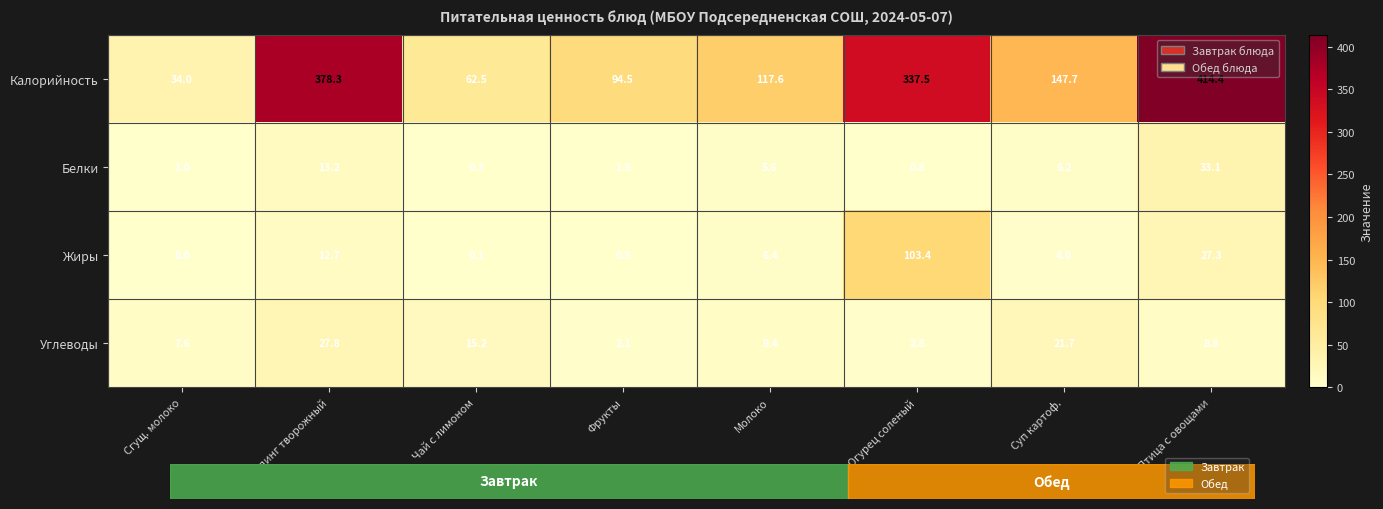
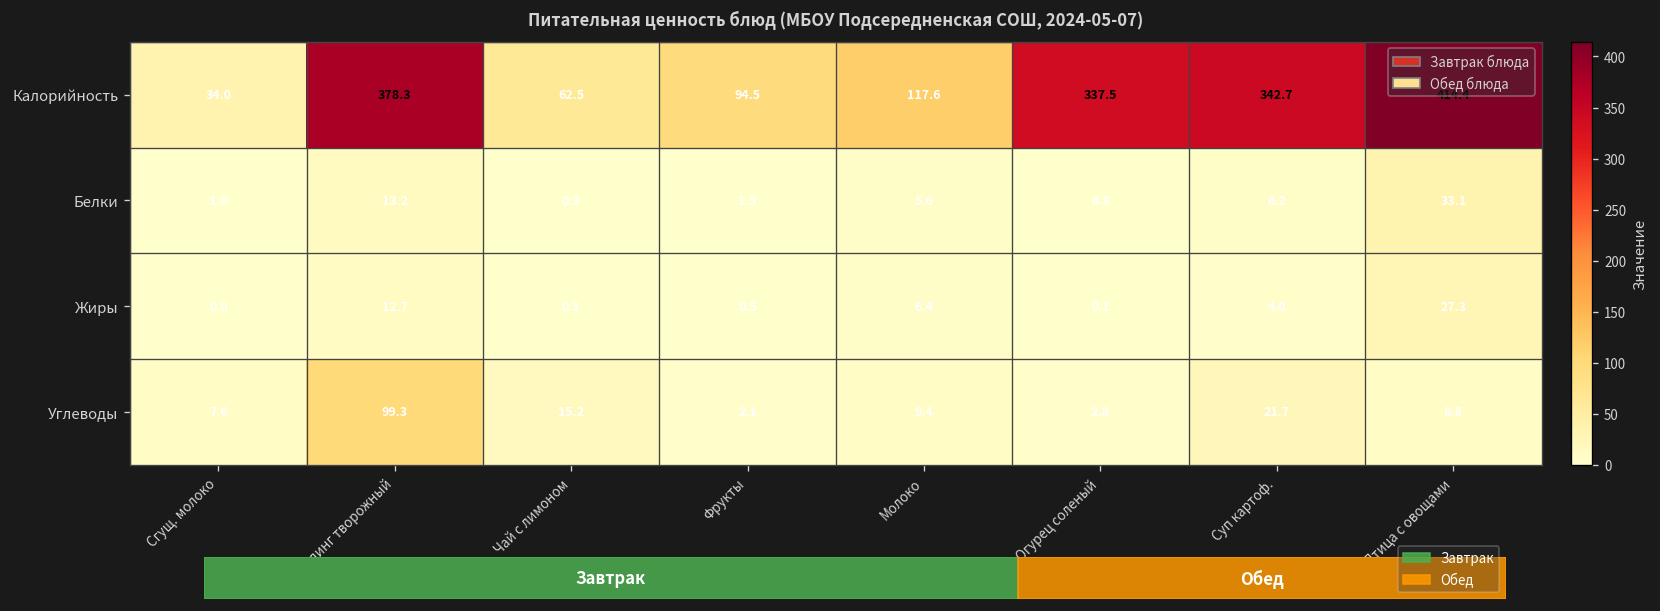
Калорийность, Суп картоф.: 147.7 -> 342.7
Жиры, Огурец соленый: 103.4 -> 0.1
Углеводы, Пудинг творожный: 27.8 -> 99.3
